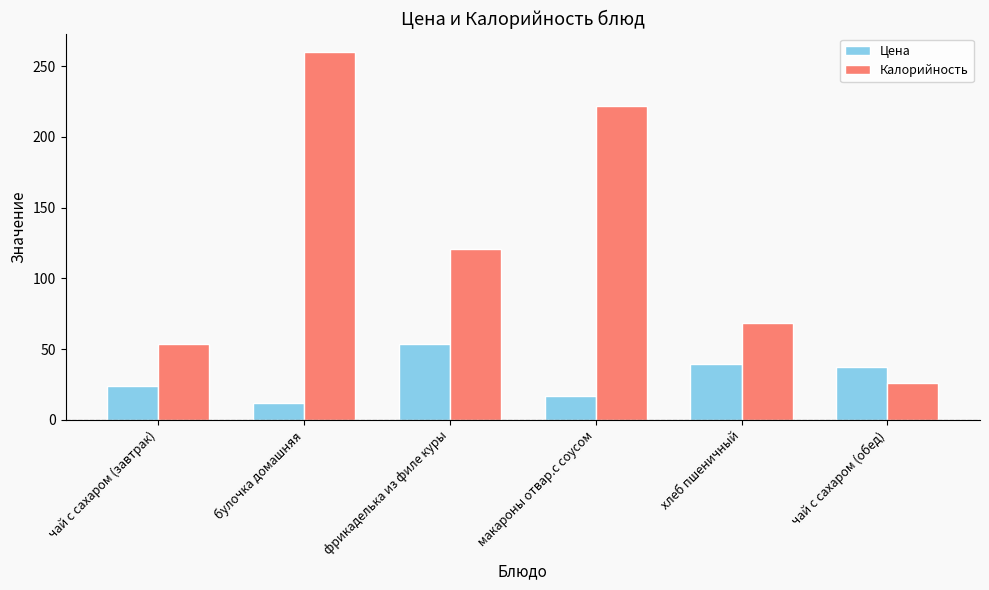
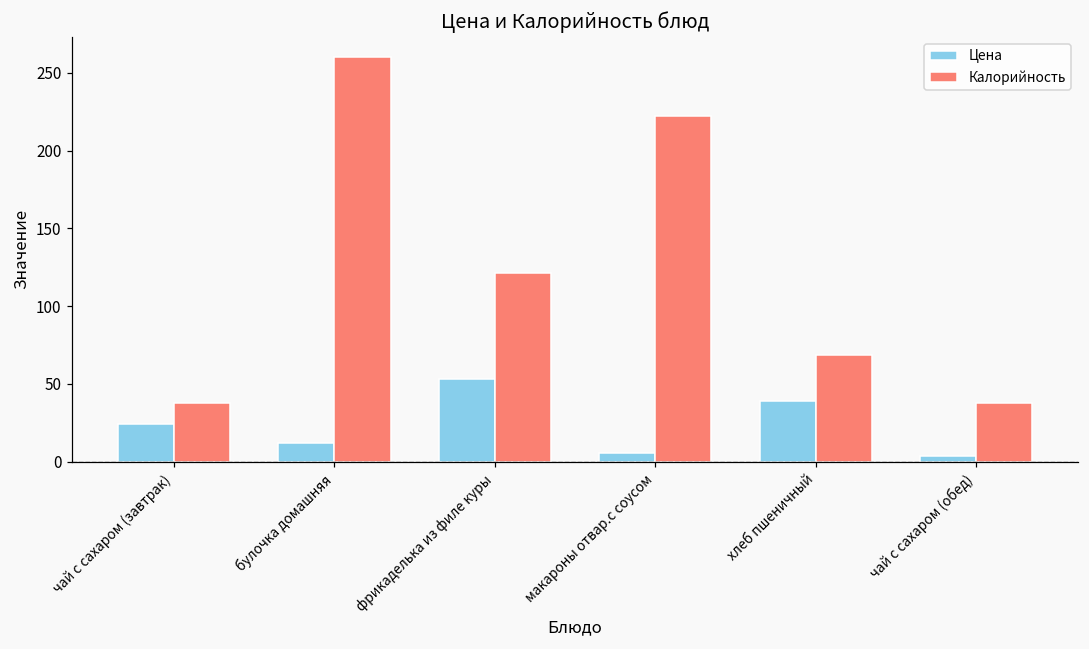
Калорийность, чай с сахаром (завтрак): 54 -> 38
Цена, макароны отвар.с соусом: 17 -> 6
Цена, чай с сахаром (обед): 37 -> 4
Калорийность, чай с сахаром (обед): 26 -> 38
